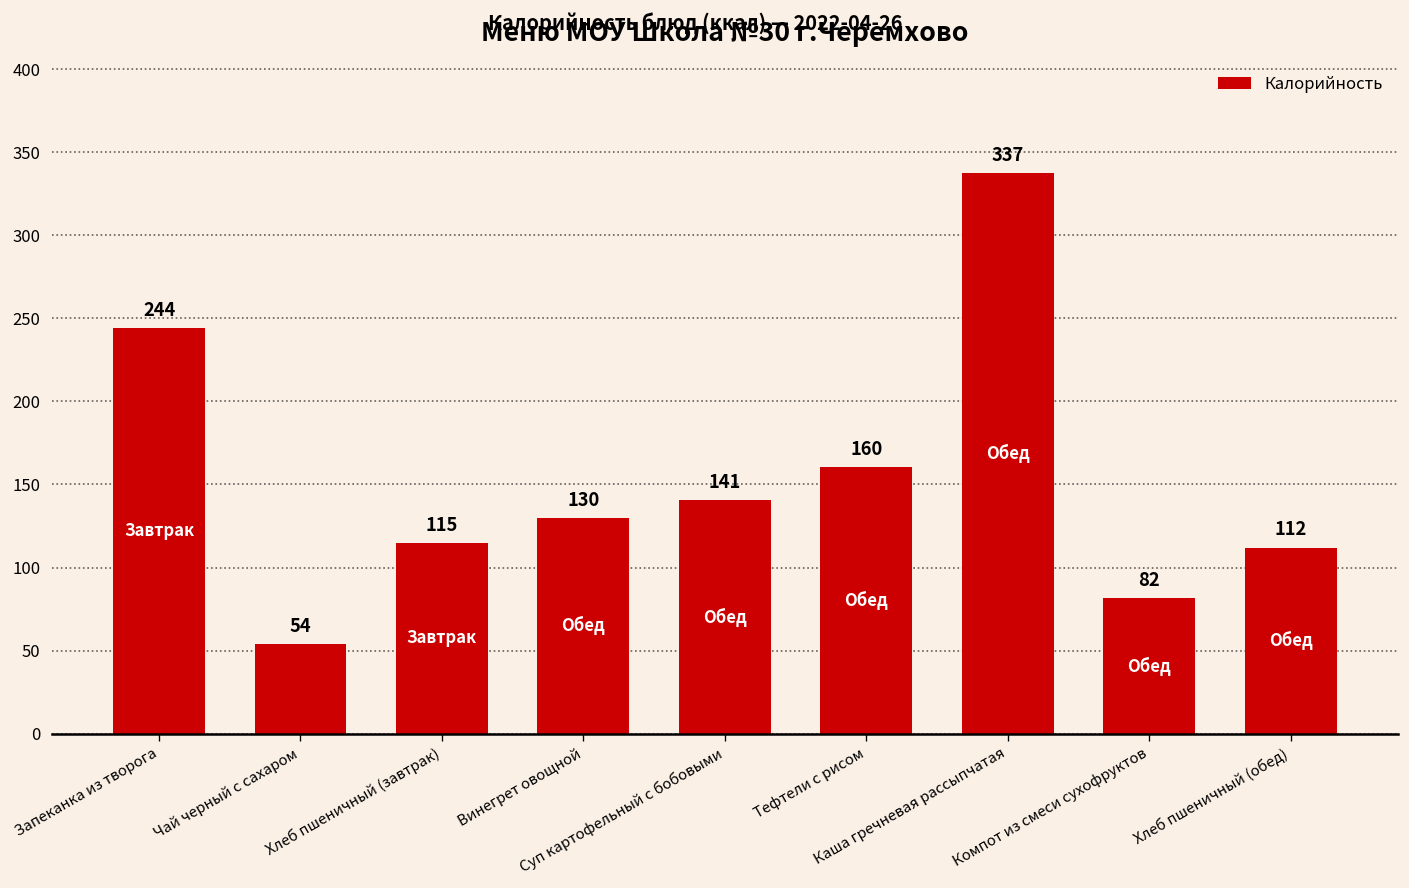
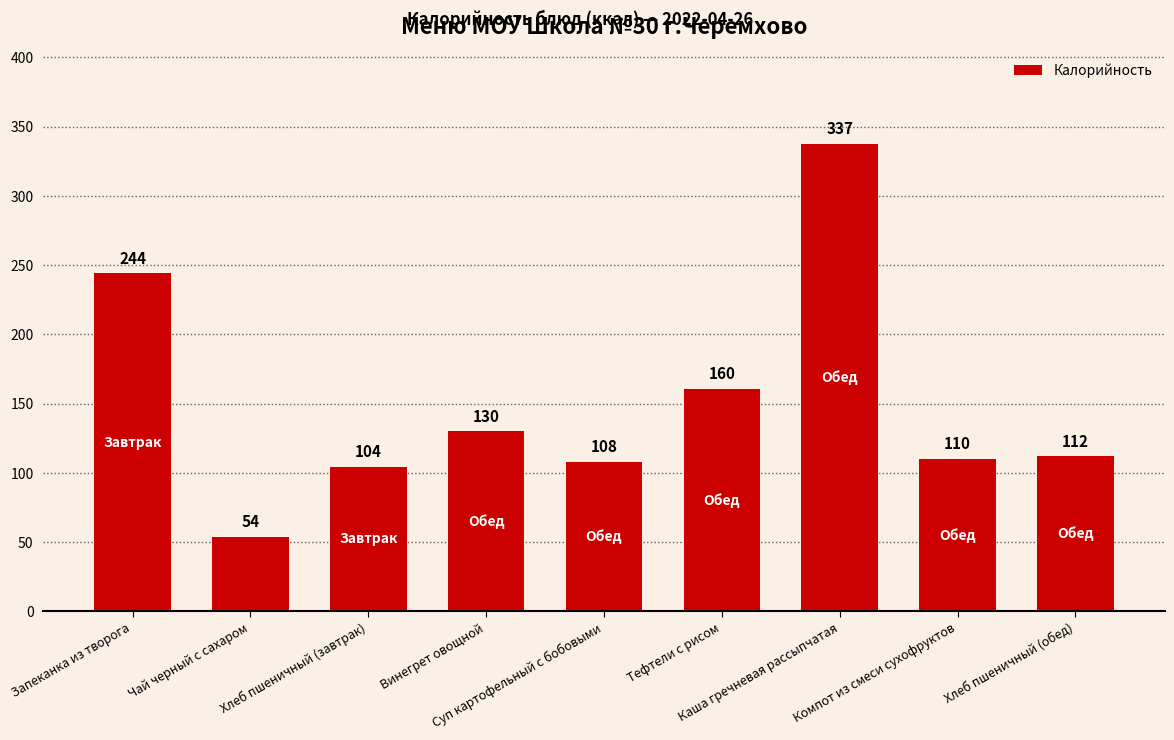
Хлеб пшеничный (завтрак): 115 -> 104
Суп картофельный с бобовыми: 141 -> 108
Компот из смеси сухофруктов: 82 -> 110
